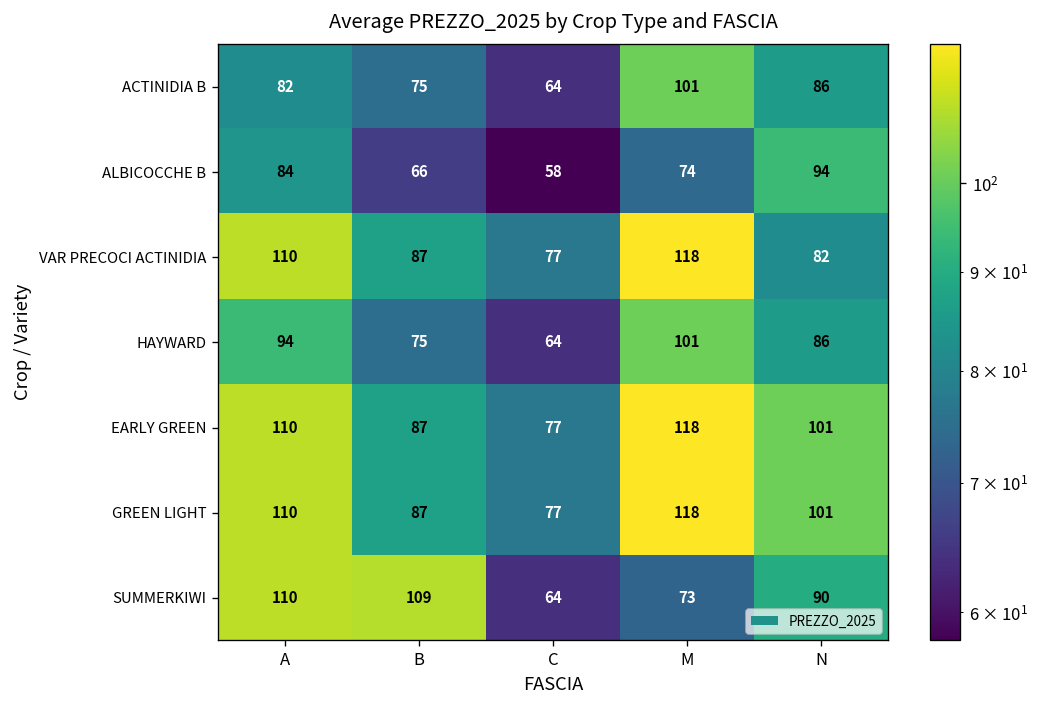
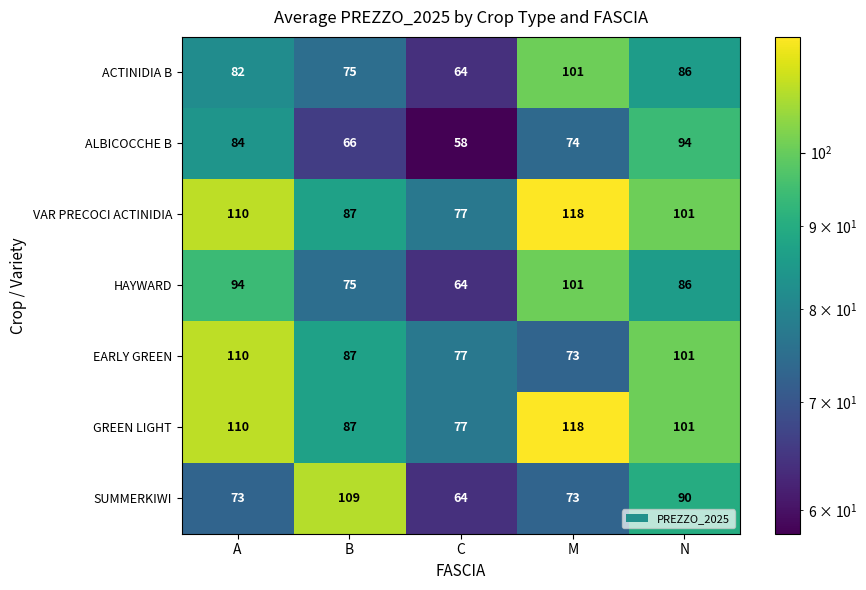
VAR PRECOCI ACTINIDIA, N: 82 -> 101
EARLY GREEN, M: 118 -> 73
SUMMERKIWI, A: 110 -> 73
